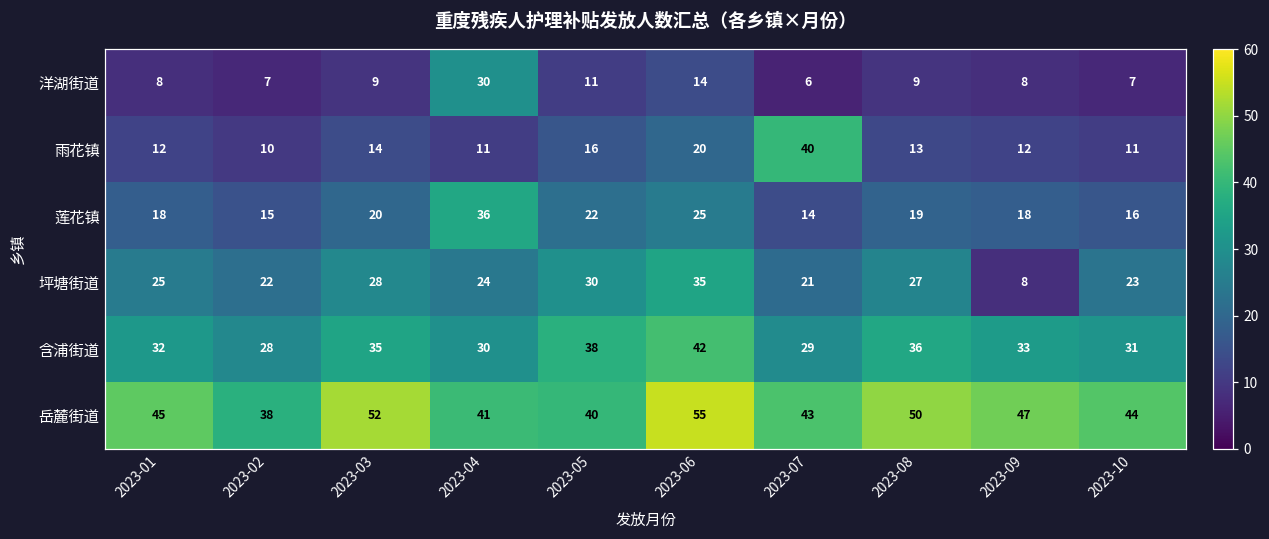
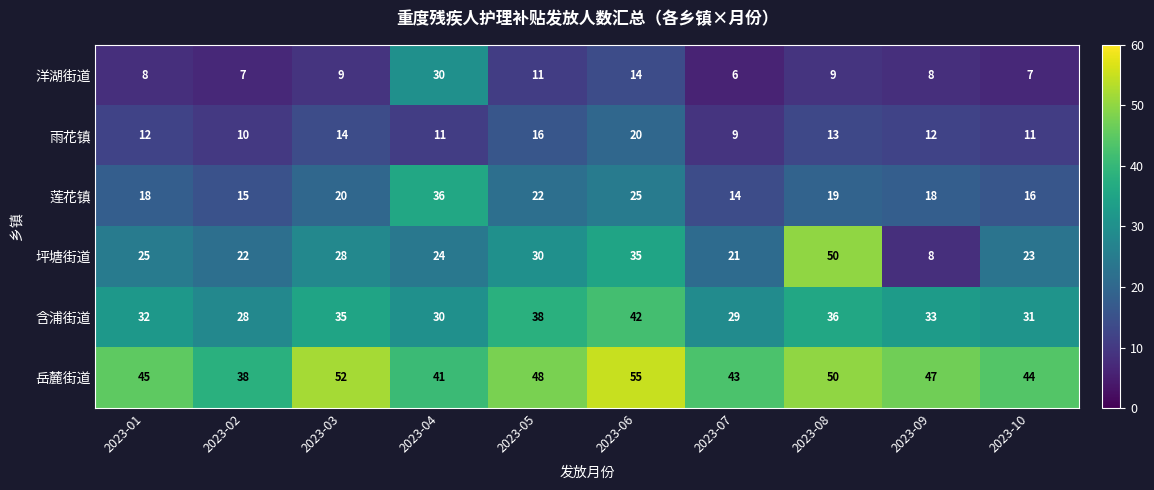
雨花镇, 2023-07: 40 -> 9
坪塘街道, 2023-08: 27 -> 50
岳麓街道, 2023-05: 40 -> 48
